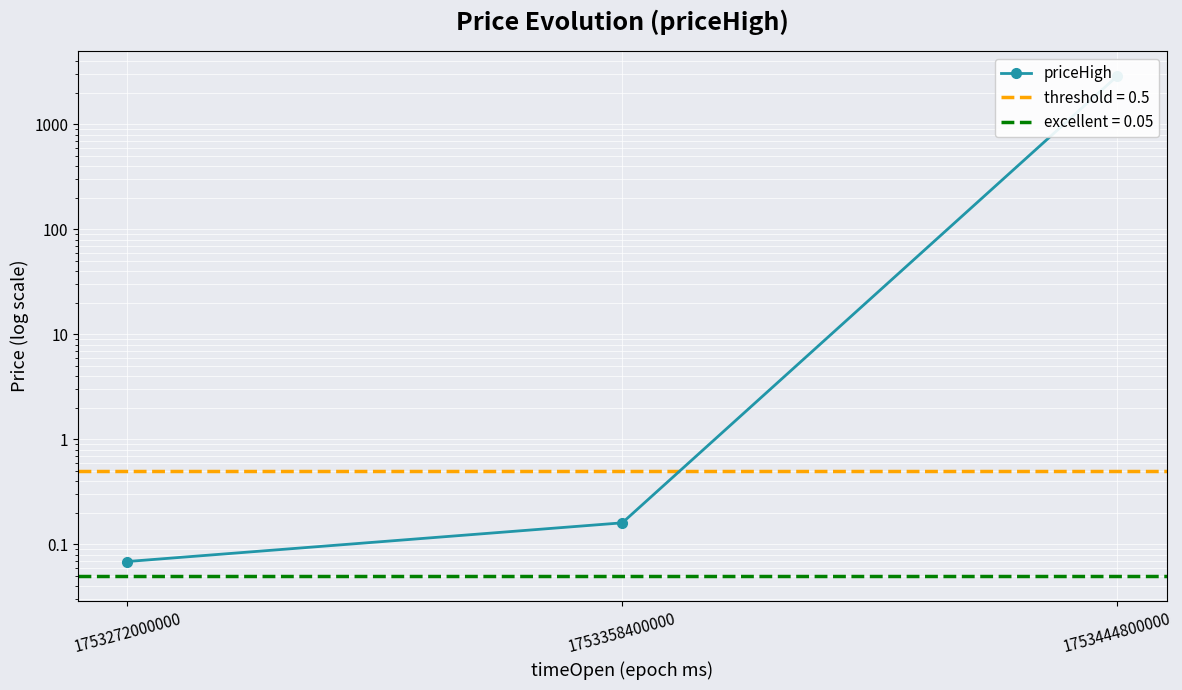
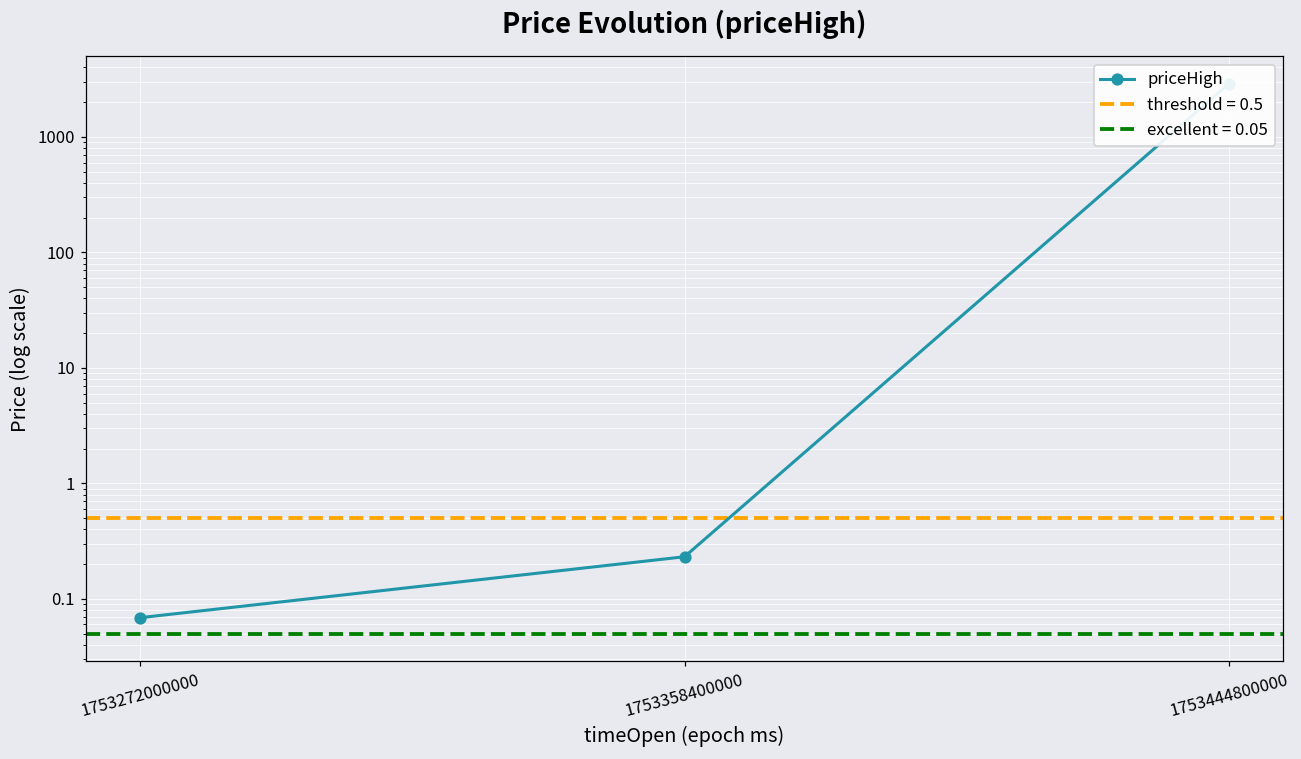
1753358400000: 0.16 -> 0.23
